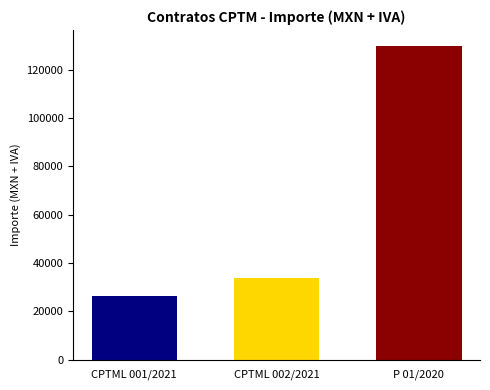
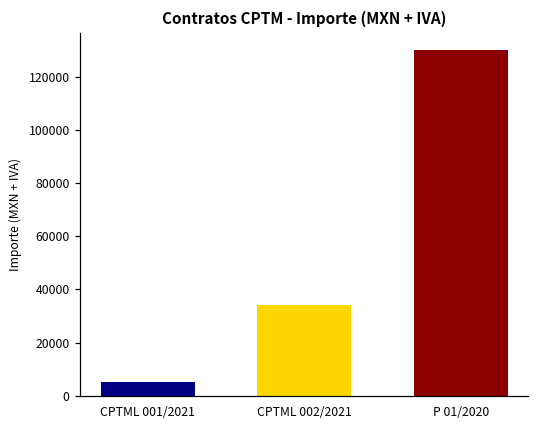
CPTML 001/2021: 26000 -> 5000
